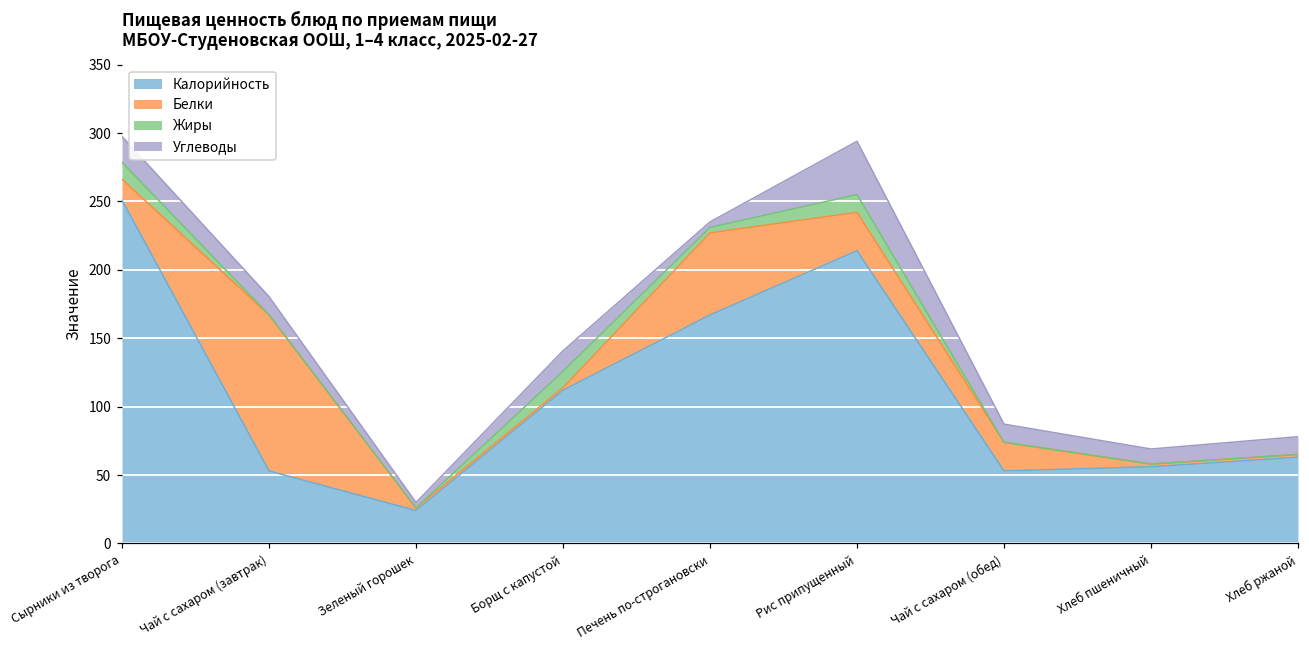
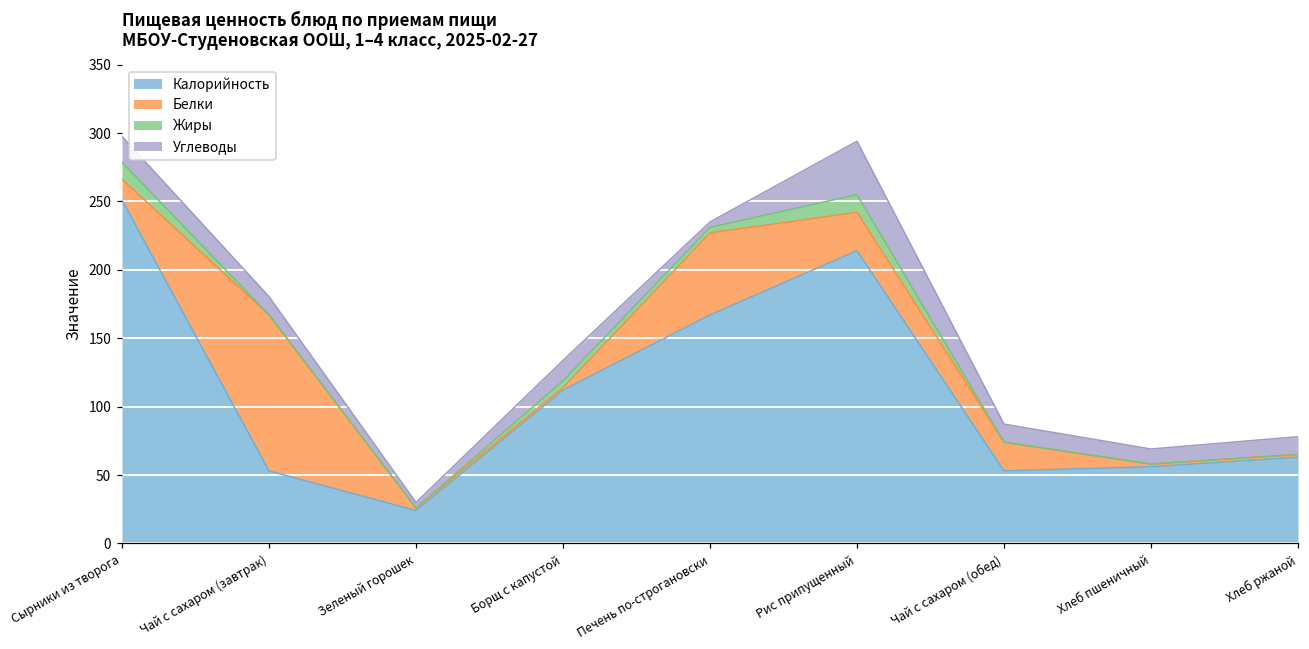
Жиры, Борщ с капустой: 12 -> 5
